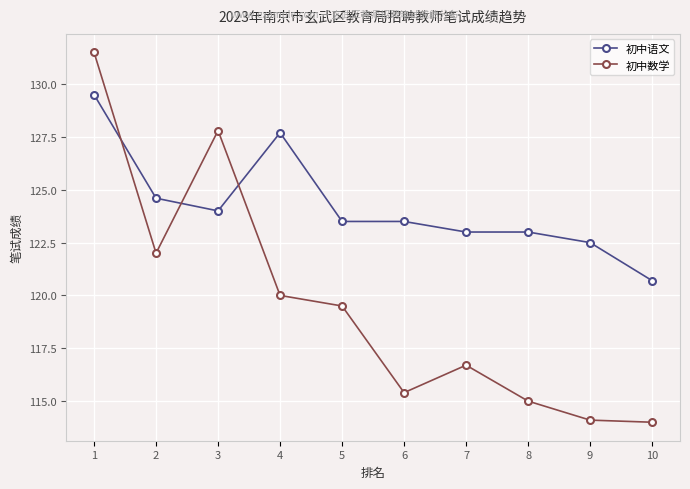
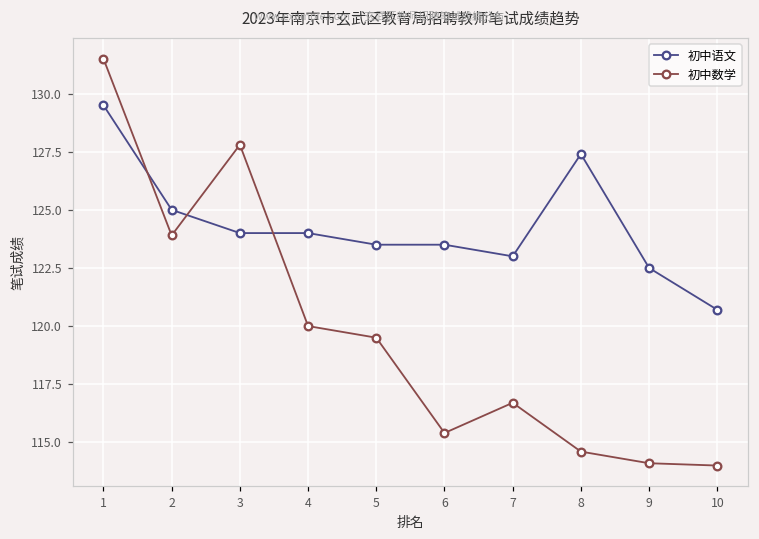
初中语文, 2: 124.6 -> 125.0
初中数学, 2: 122.0 -> 123.9
初中语文, 4: 127.7 -> 124.0
初中语文, 8: 123.0 -> 127.4
初中数学, 8: 115.0 -> 114.6
